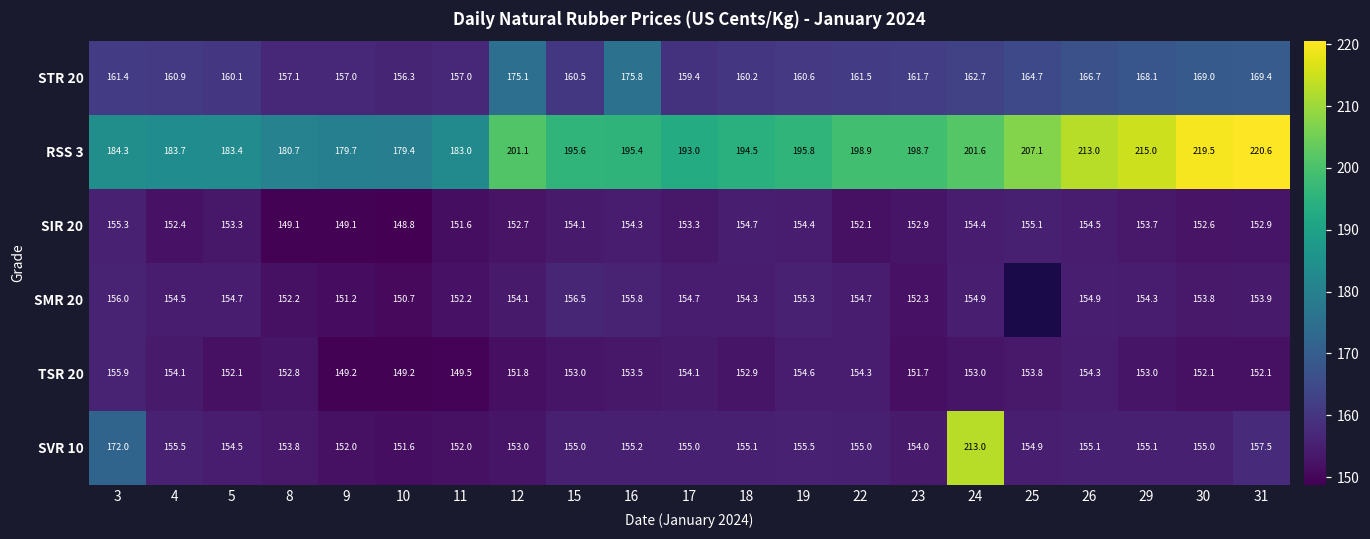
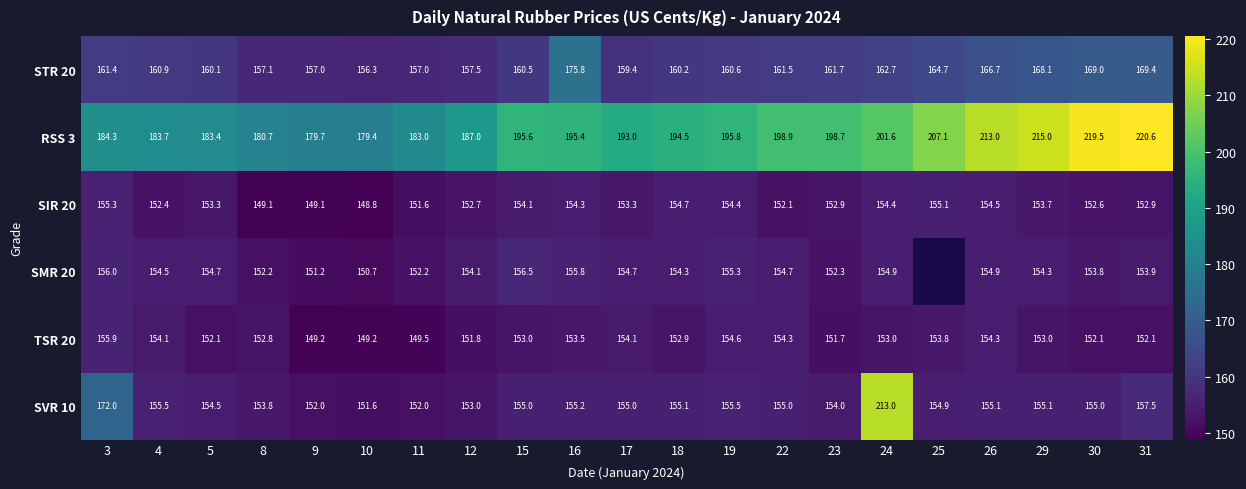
STR 20, 12: 175.1 -> 157.5
RSS 3, 12: 201.1 -> 187.0
